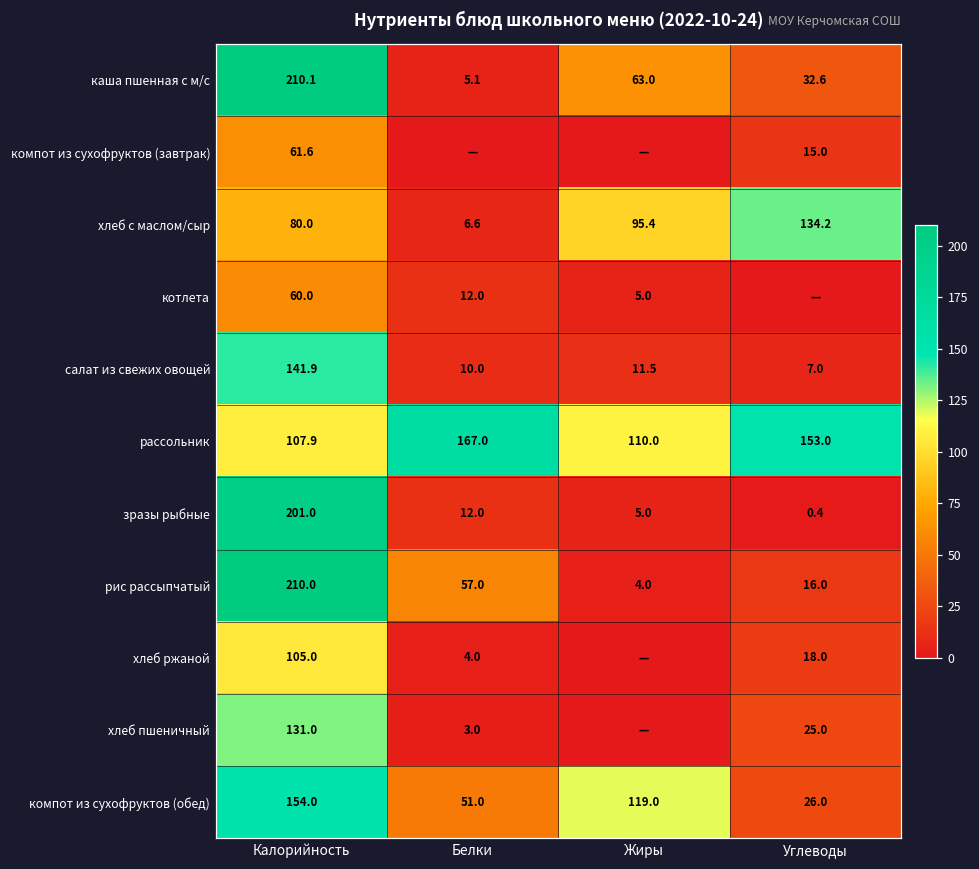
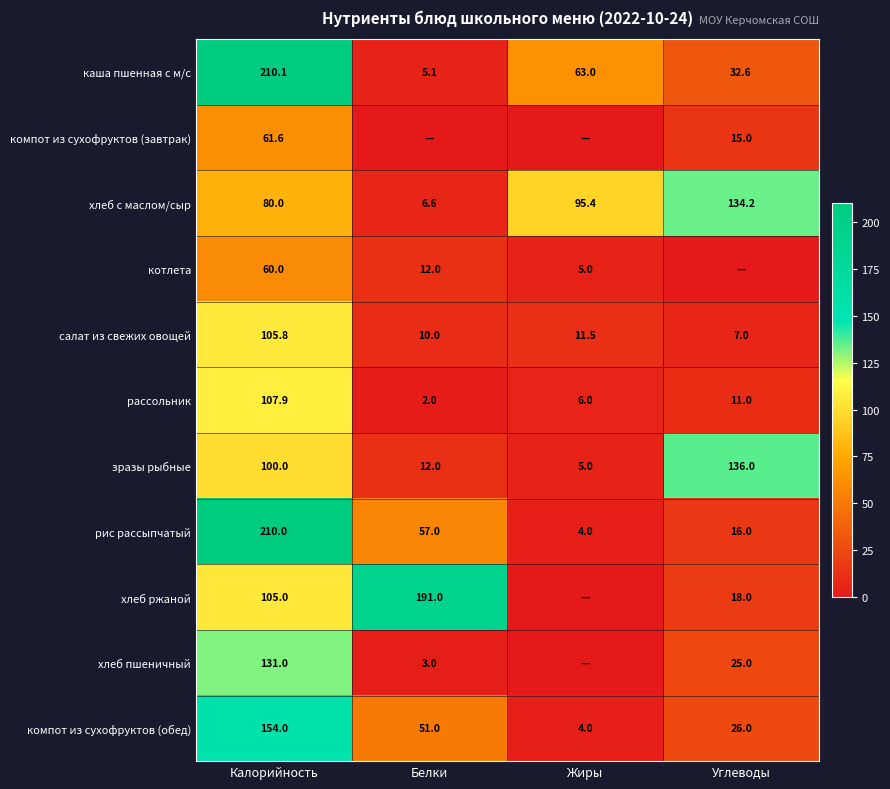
салат из свежих овощей, Калорийность: 141.9 -> 105.8
рассольник, Белки: 167.0 -> 2.0
рассольник, Жиры: 110.0 -> 6.0
рассольник, Углеводы: 153.0 -> 11.0
зразы рыбные, Калорийность: 201.0 -> 100.0
зразы рыбные, Углеводы: 0.4 -> 136.0
хлеб ржаной, Белки: 4.0 -> 191.0
компот из сухофруктов (обед), Жиры: 119.0 -> 4.0
